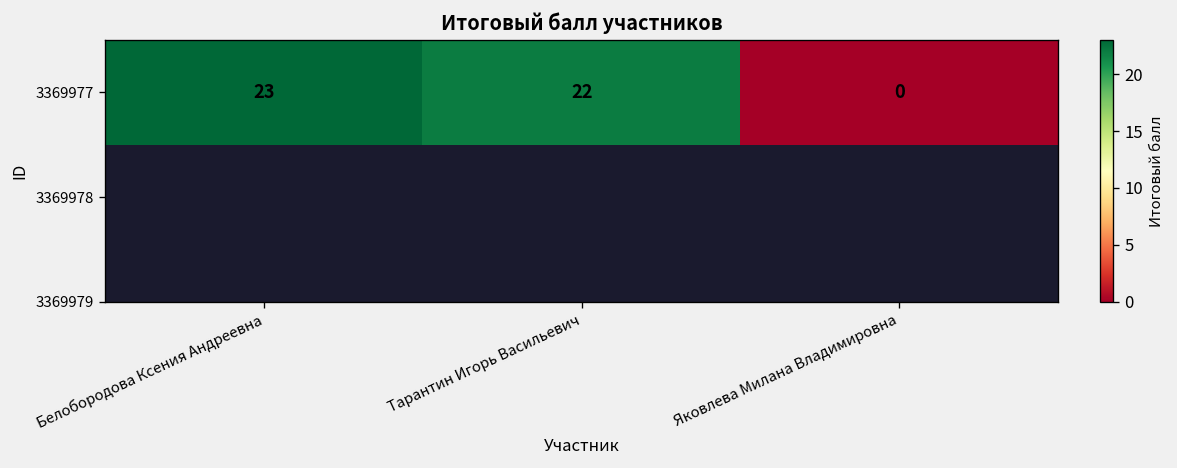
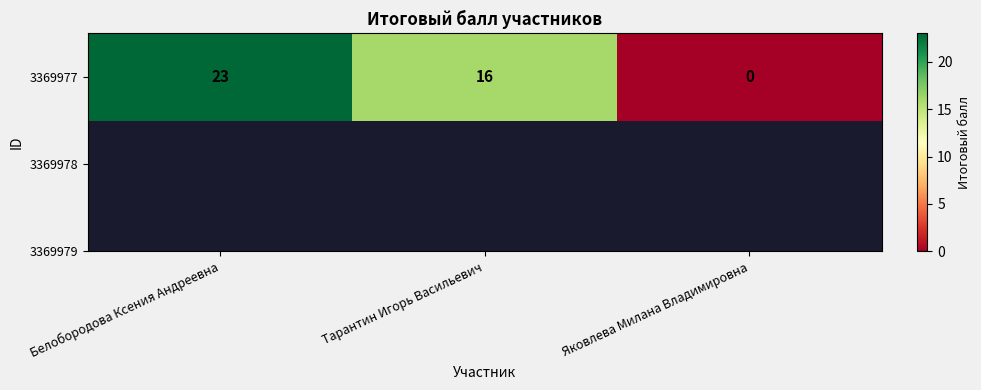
3369977, Тарантин Игорь Васильевич: 22 -> 16
